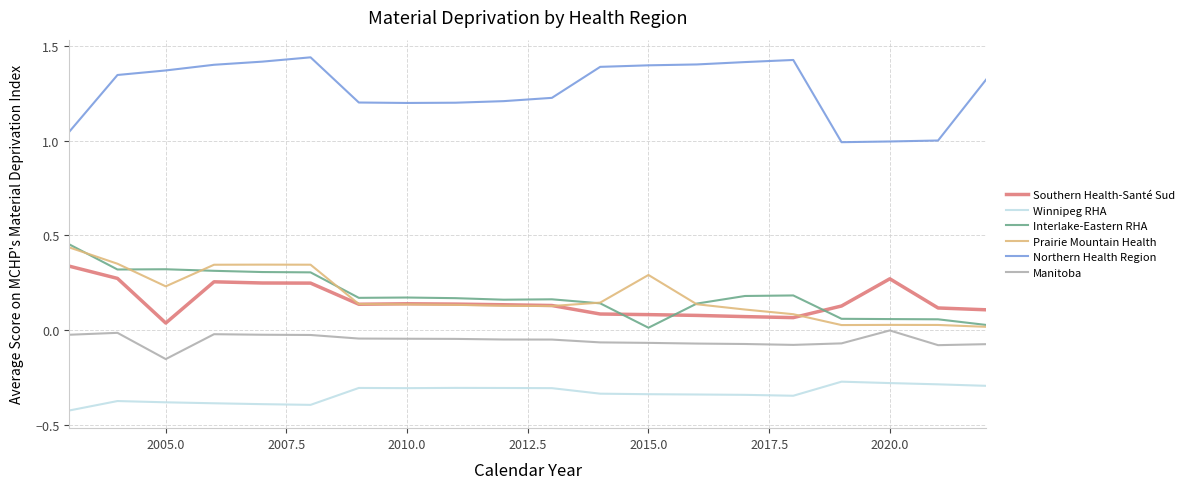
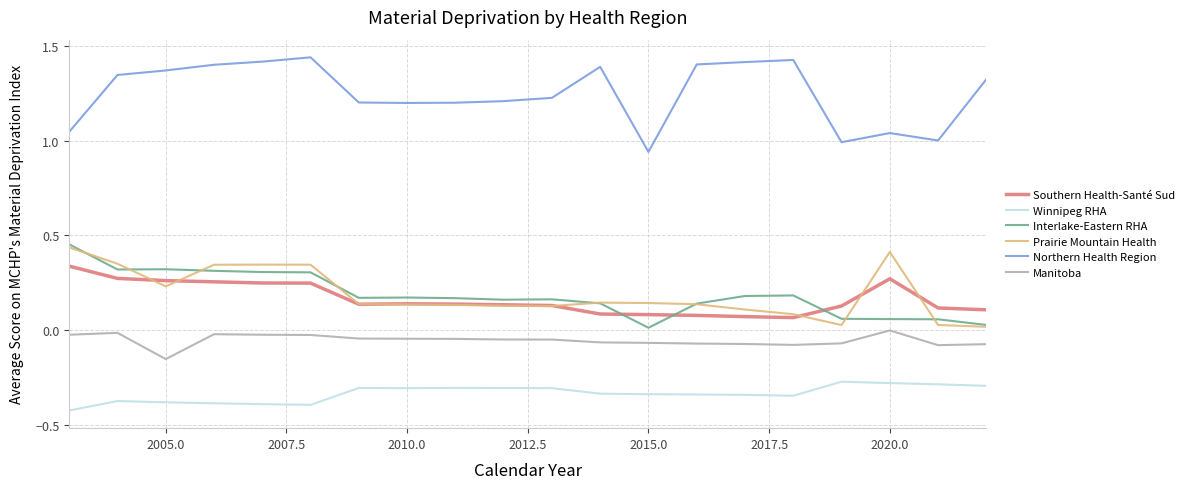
Southern Health-Santé Sud, 2005.0: 0.04 -> 0.26
Prairie Mountain Health, 2015.0: 0.29 -> 0.14
Northern Health Region, 2015.0: 1.40 -> 0.94
Prairie Mountain Health, 2020.0: 0.03 -> 0.41
Northern Health Region, 2020.0: 1.00 -> 1.04
